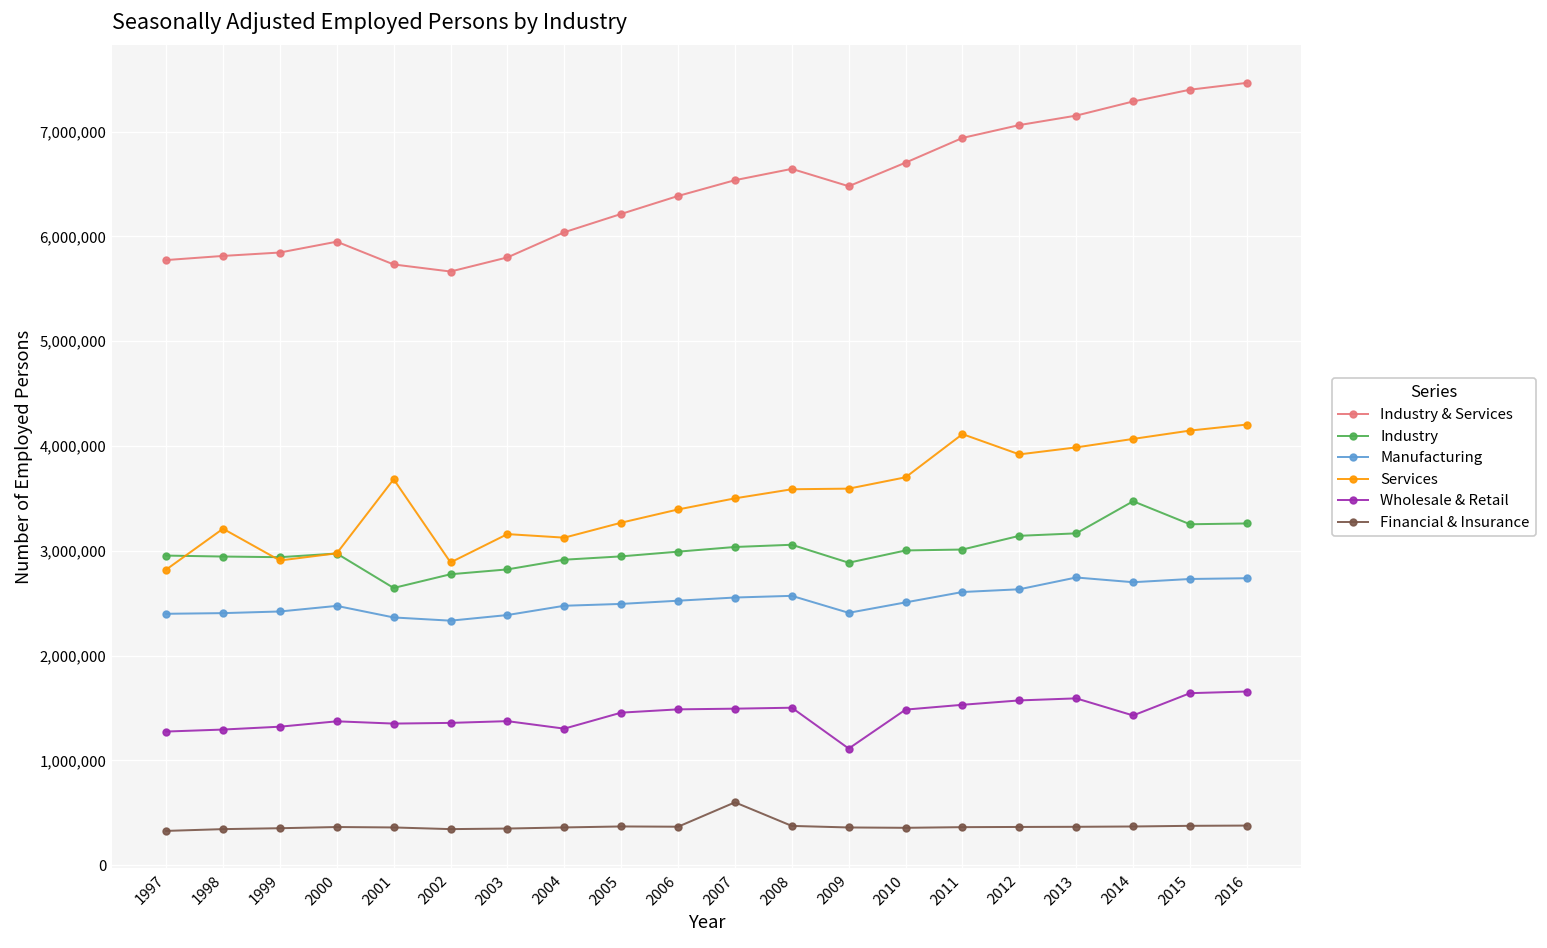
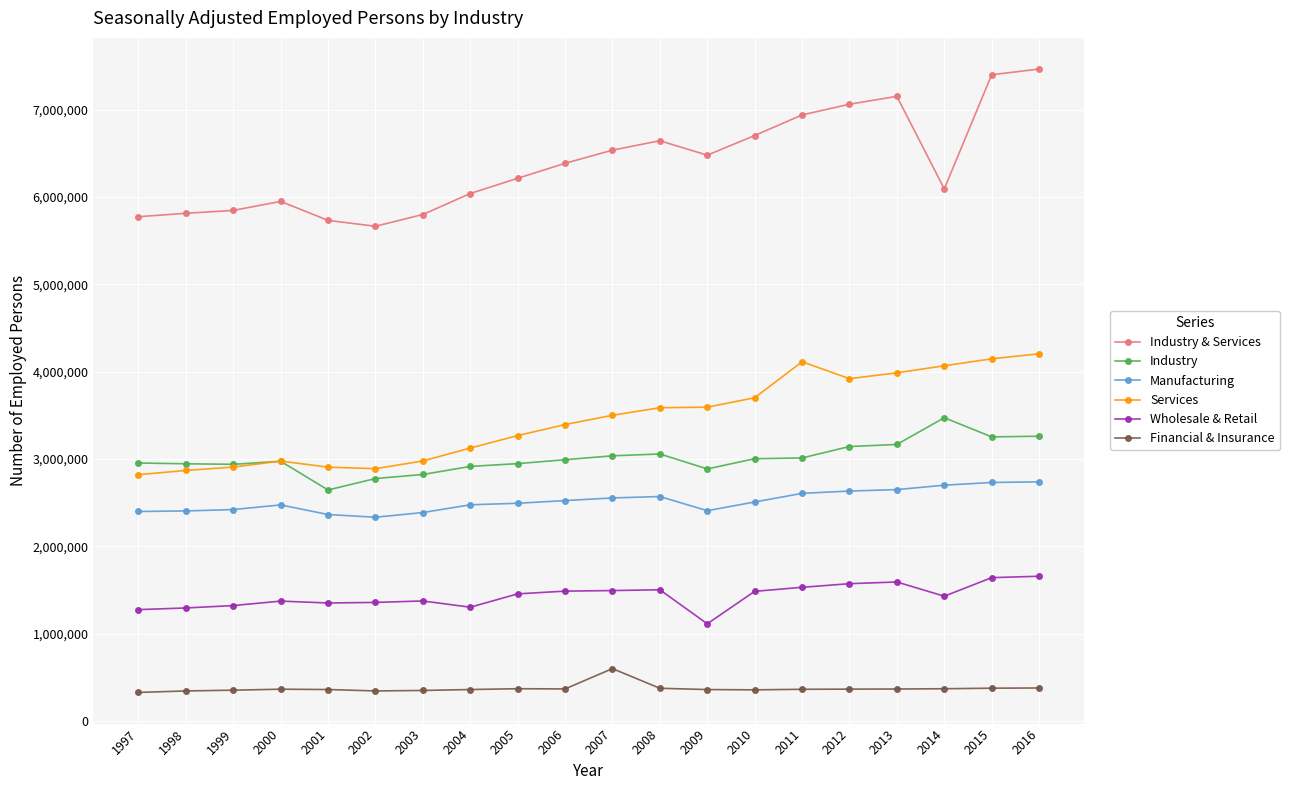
Services, 1998: 3,200,000 -> 2,900,000
Services, 2001: 3,700,000 -> 2,900,000
Services, 2003: 3,200,000 -> 3,000,000
Manufacturing, 2013: 2,700,000 -> 2,600,000
Industry & Services, 2014: 7,300,000 -> 6,100,000
